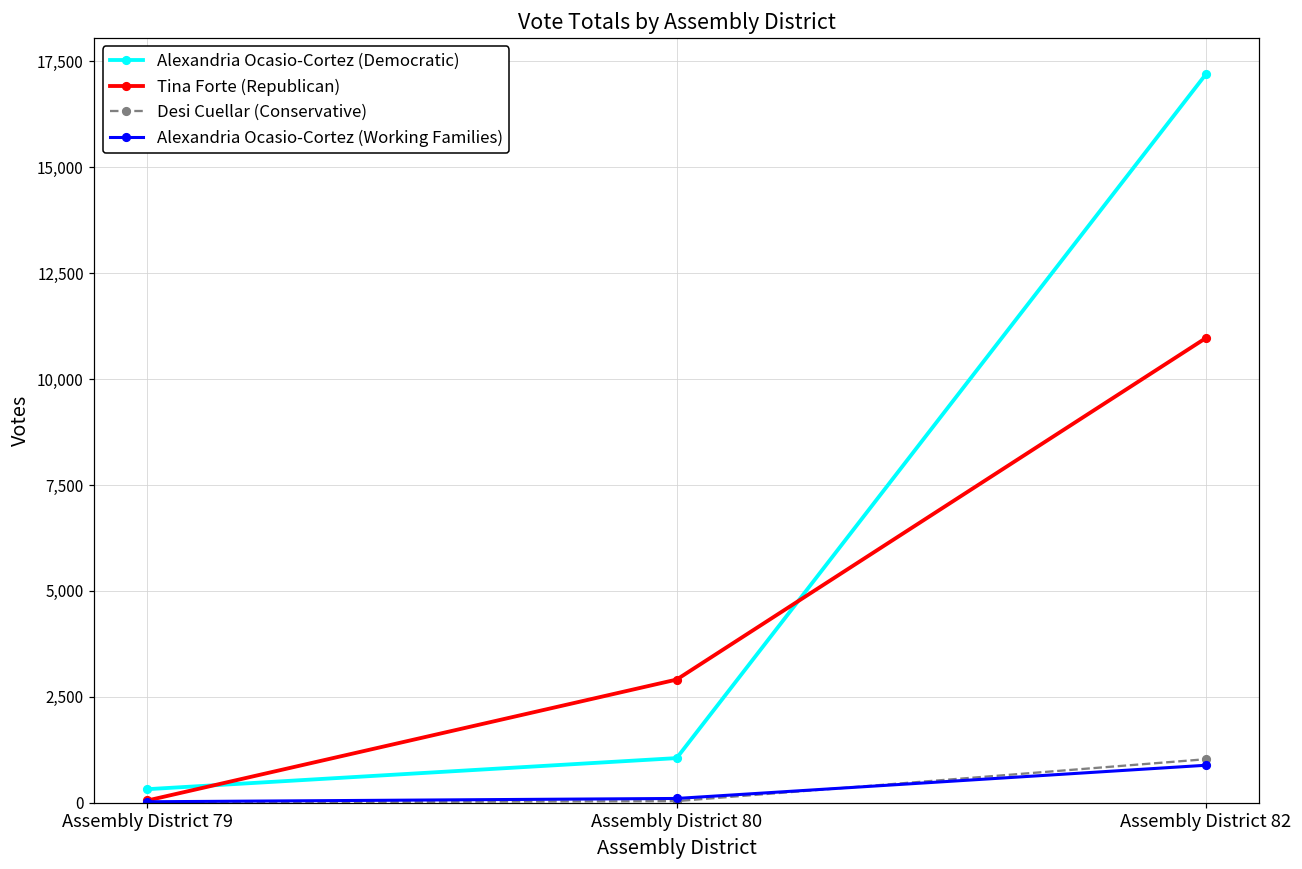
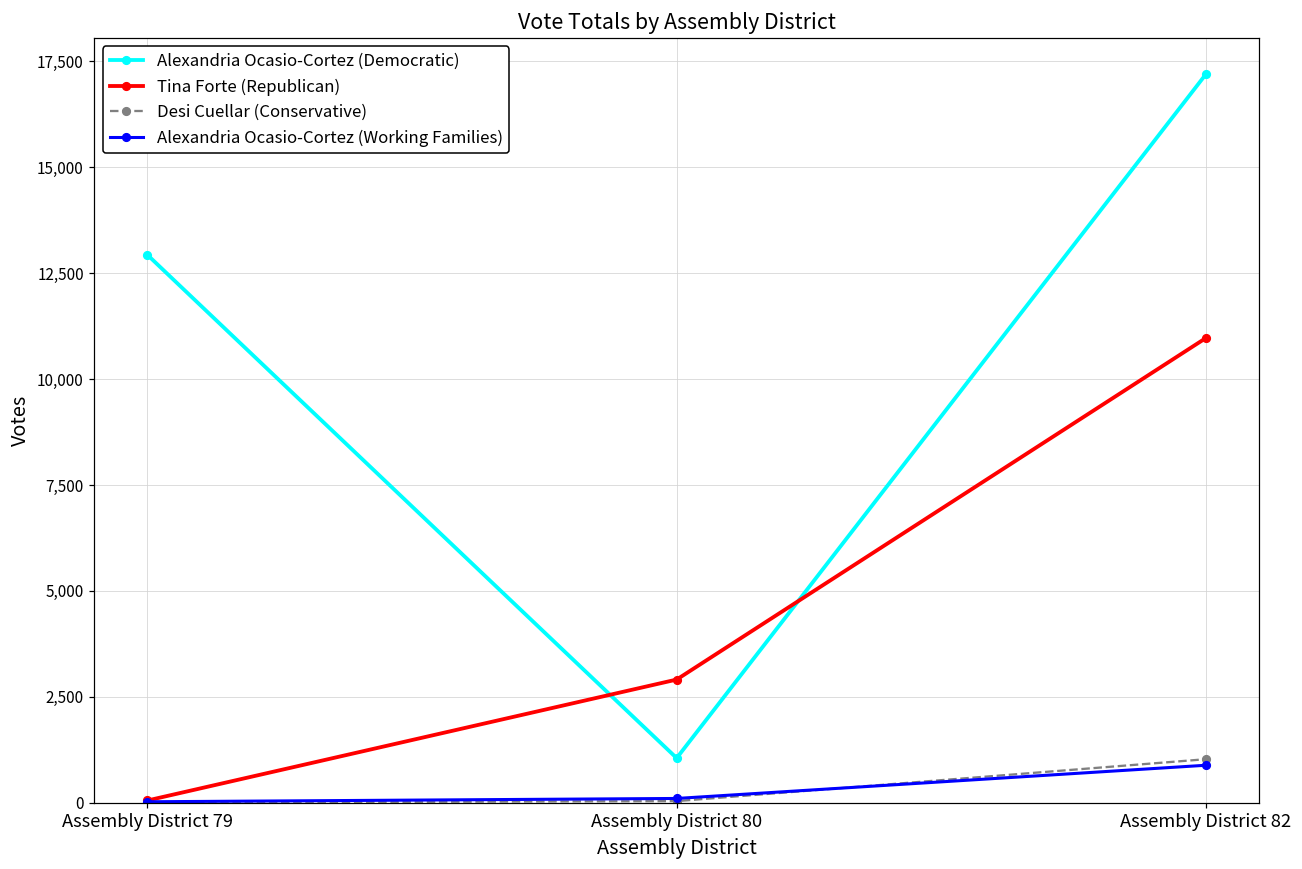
Alexandria Ocasio-Cortez (Democratic), Assembly District 79: 300 -> 12,900
